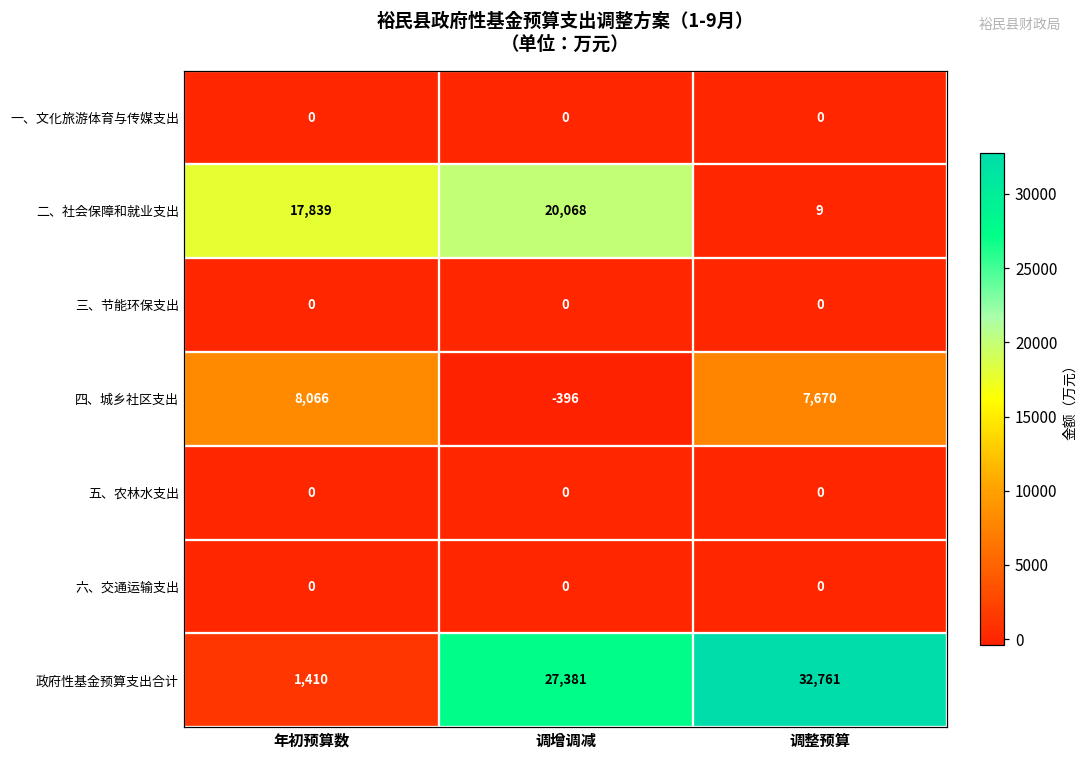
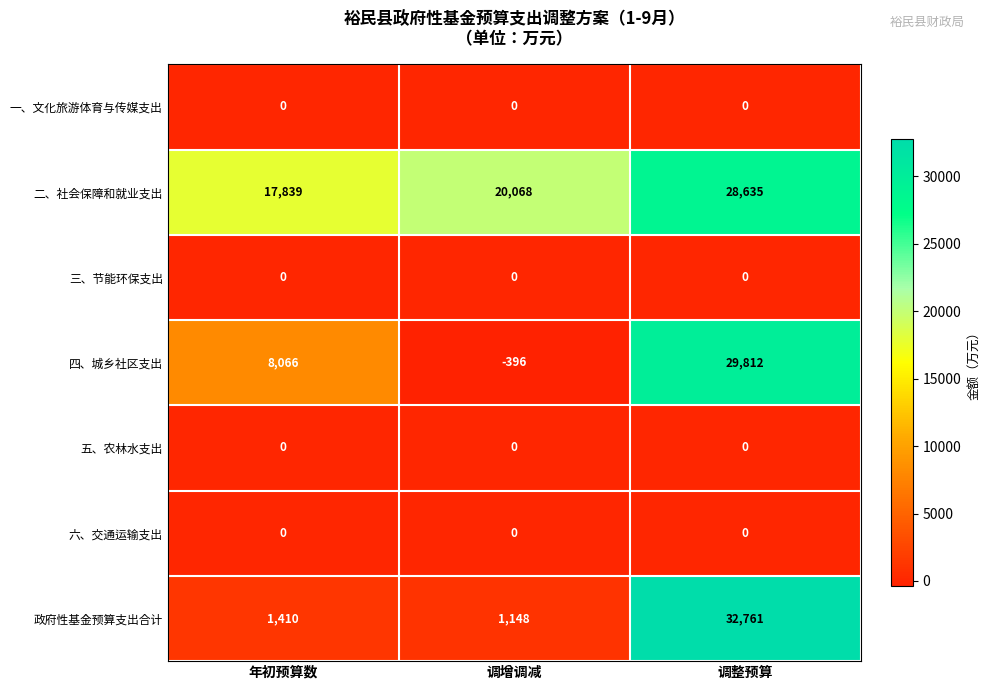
二、社会保障和就业支出, 调整预算: 9 -> 28,635
四、城乡社区支出, 调整预算: 7,670 -> 29,812
政府性基金预算支出合计, 调增调减: 27,381 -> 1,148
